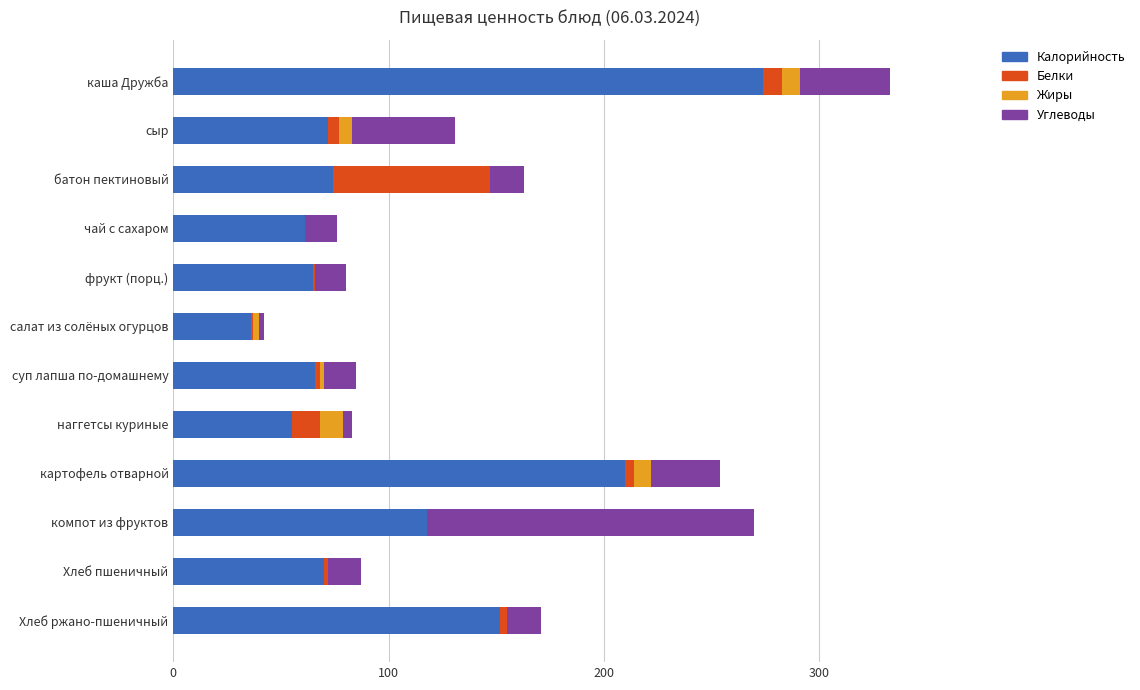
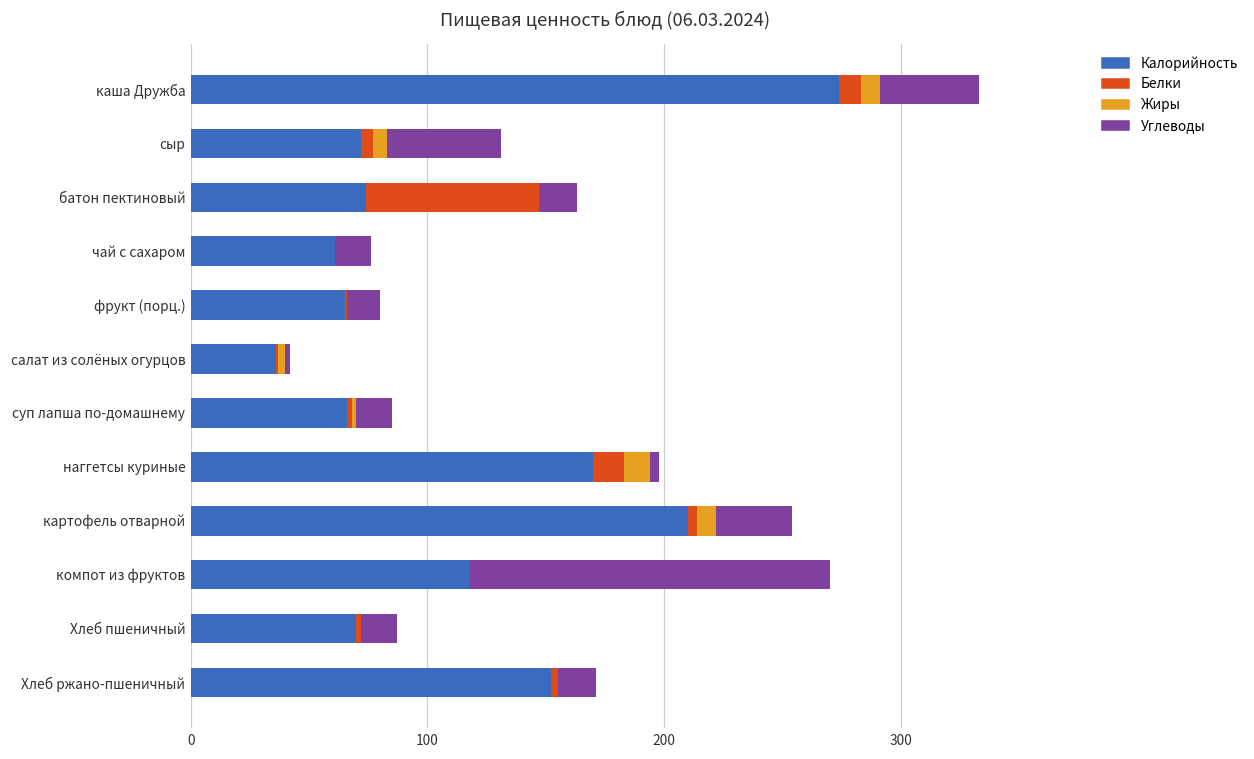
Калорийность, наггетсы куриные: 55 -> 170
